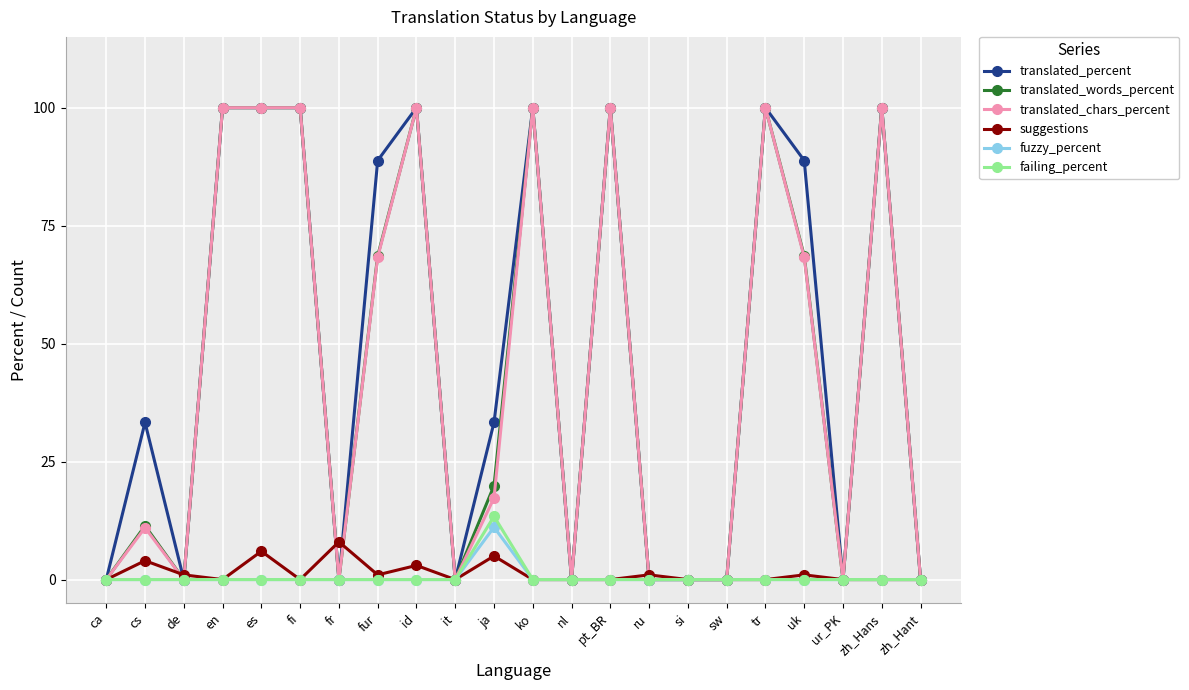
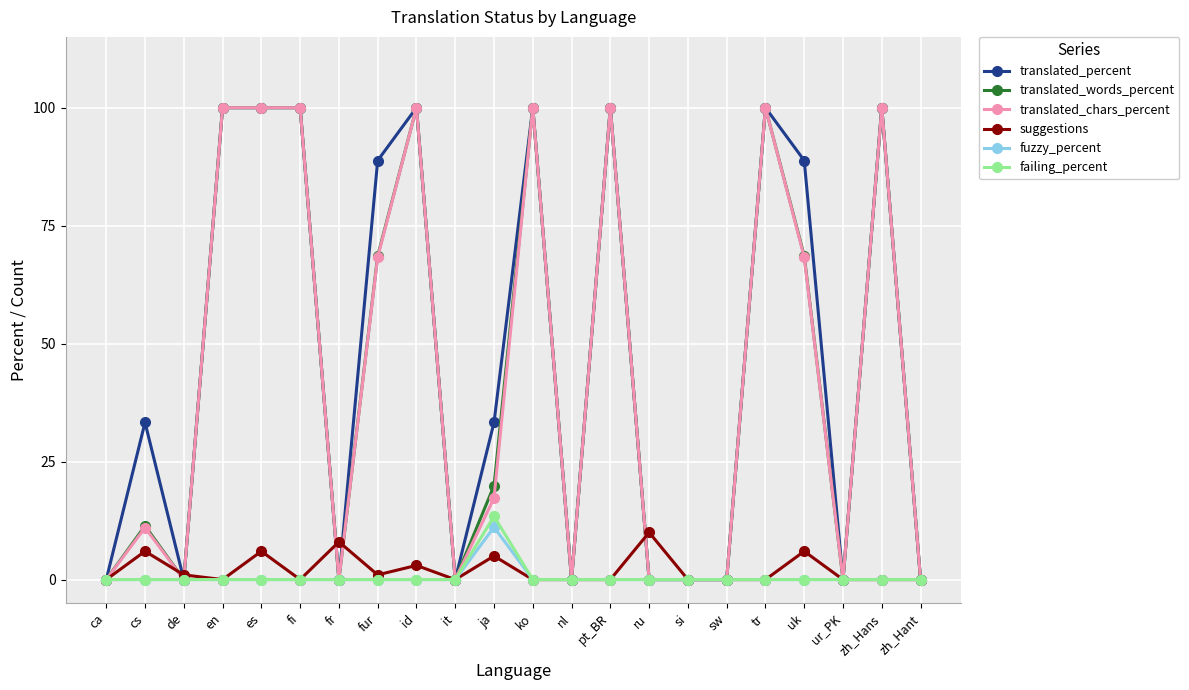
suggestions, cs: 4 -> 6
suggestions, ru: 1 -> 10
suggestions, uk: 1 -> 6
